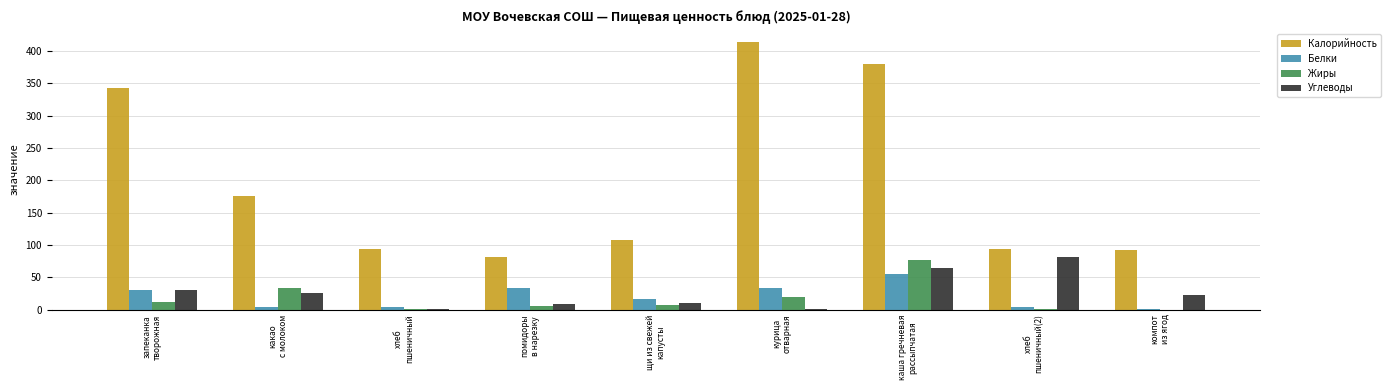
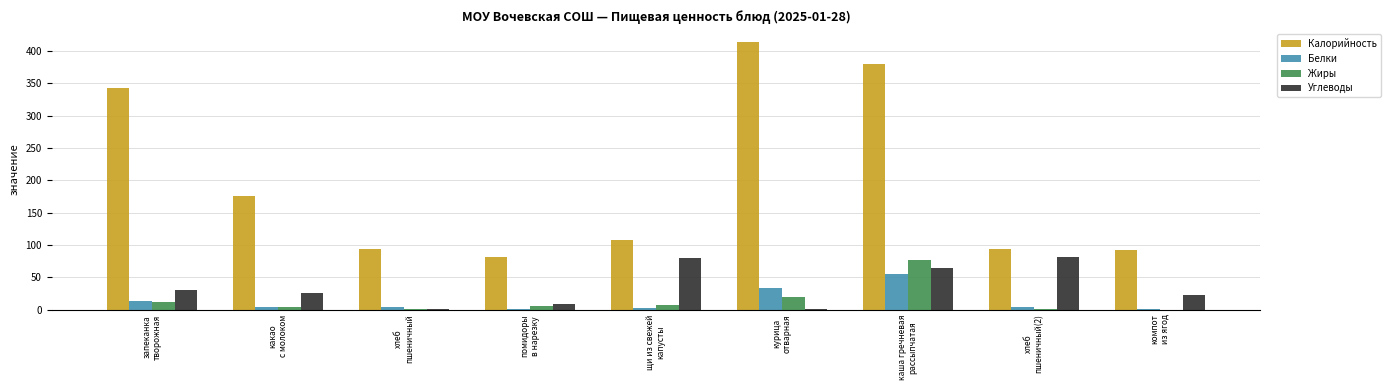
Белки, запеканка творожная: 30 -> 10
Жиры, какао с молоком: 30 -> 0
Белки, помидоры в нарезку: 30 -> 0
Белки, щи из свежей капусты: 20 -> 0
Углеводы, щи из свежей капусты: 10 -> 80
